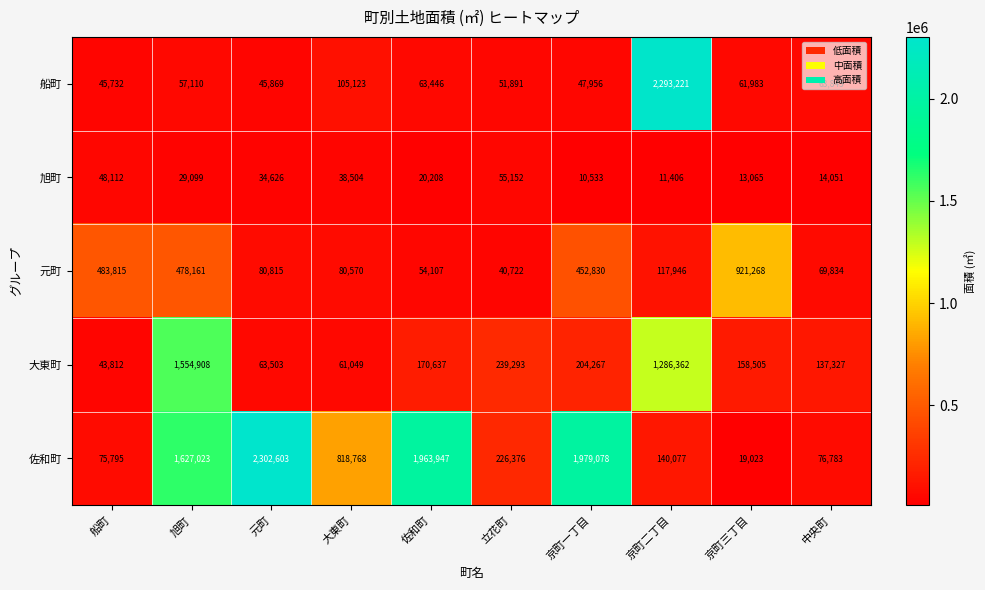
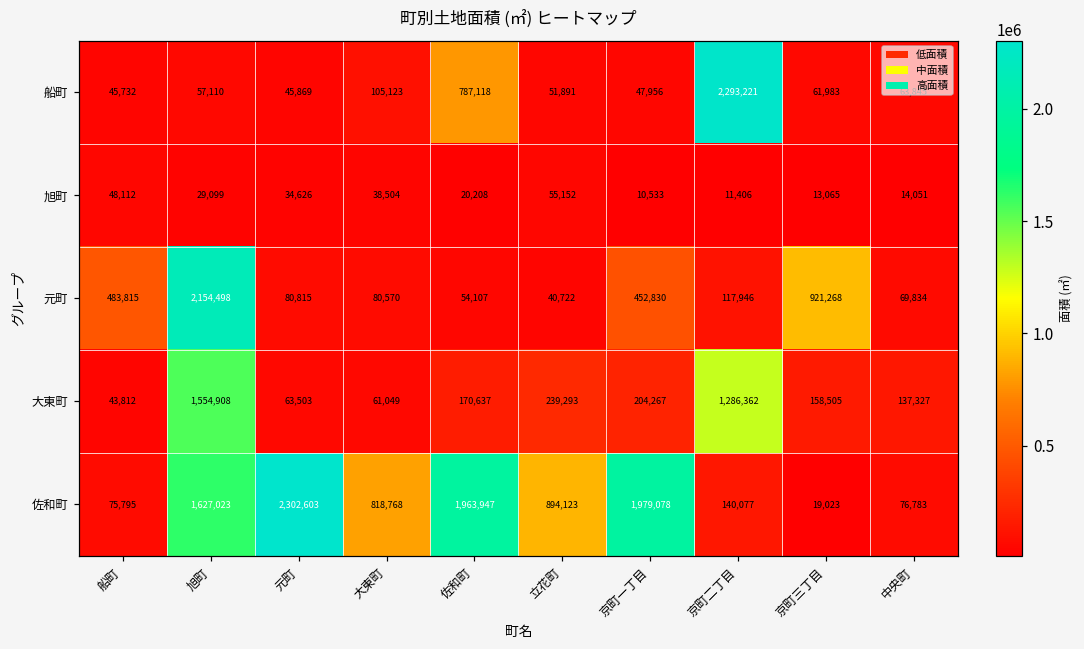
船町, 佐和町: 63,446 -> 787,118
元町, 旭町: 478,161 -> 2,154,498
佐和町, 立花町: 226,376 -> 894,123
